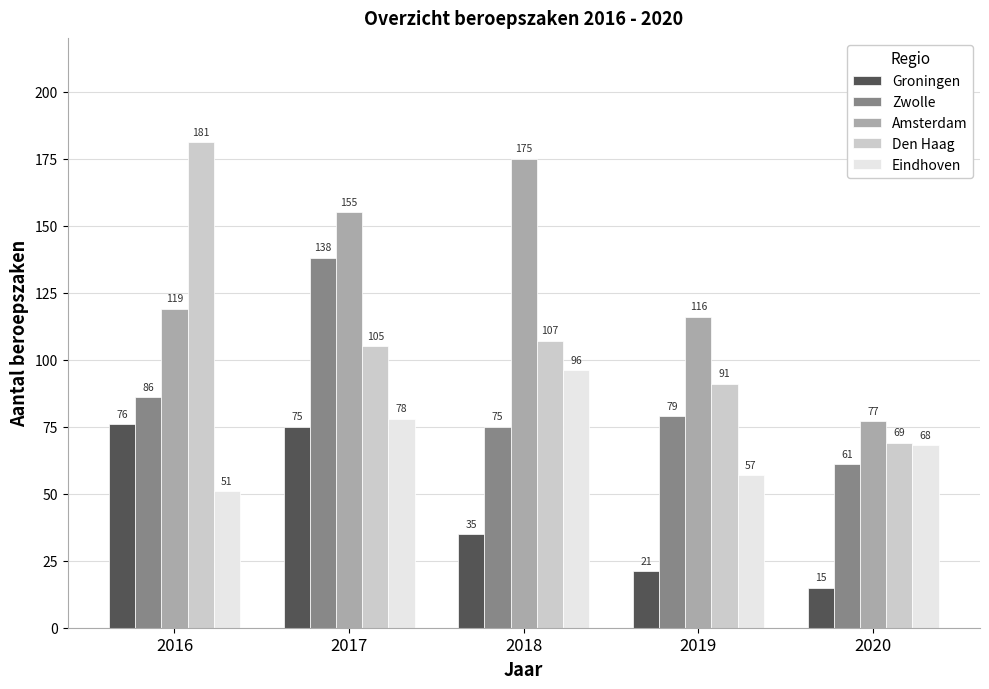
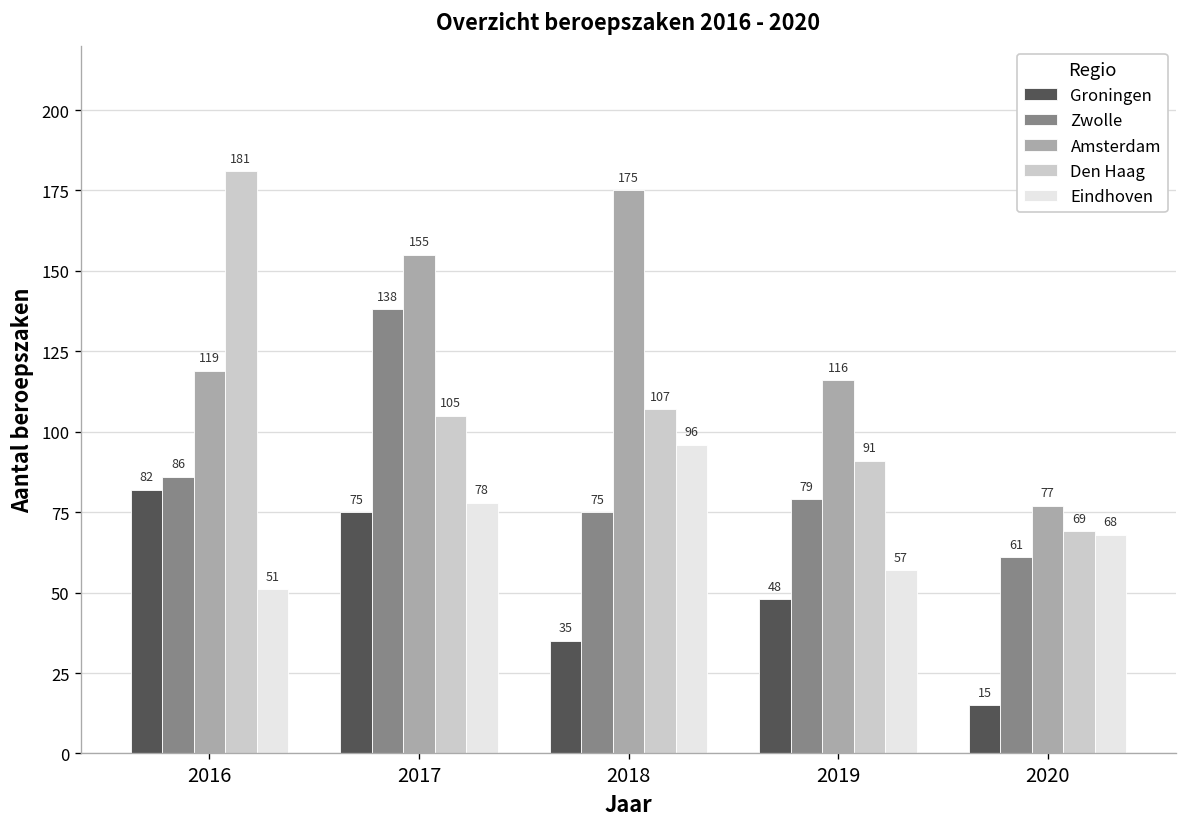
Groningen, 2016: 76 -> 82
Groningen, 2019: 21 -> 48
